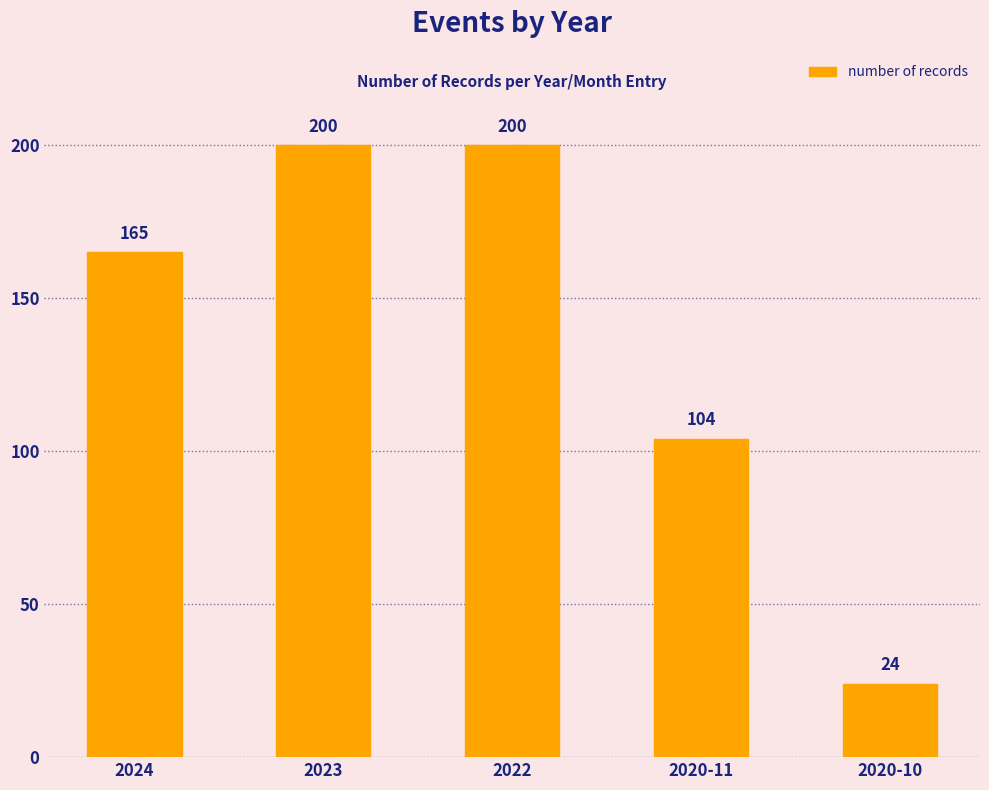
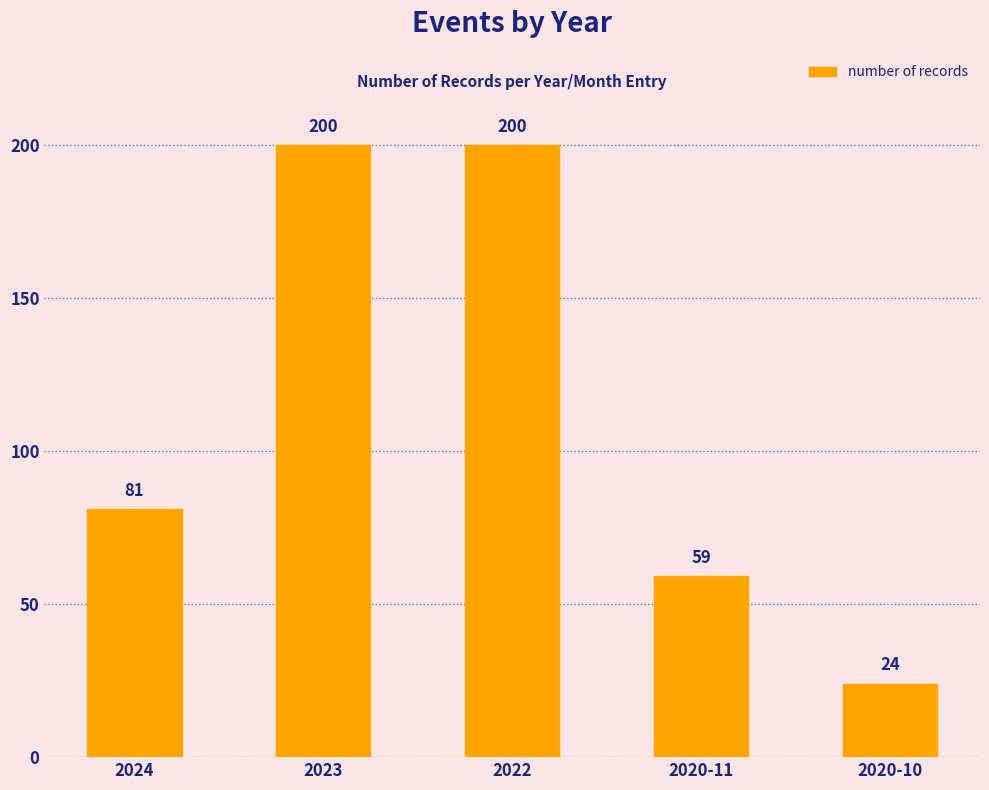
2024: 165 -> 81
2020-11: 104 -> 59
